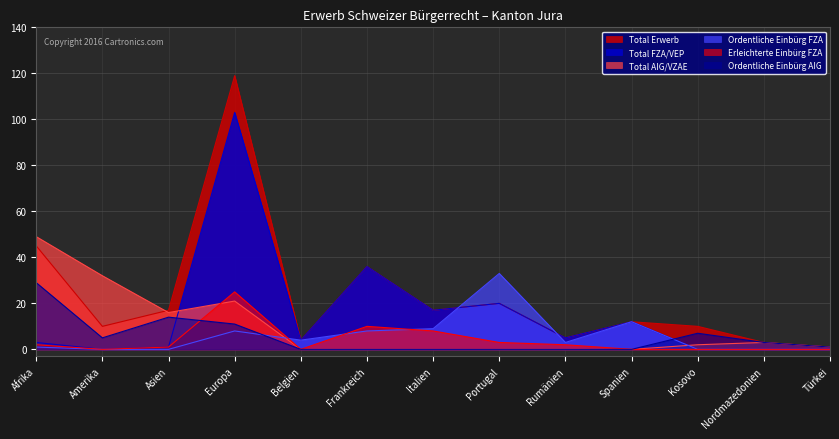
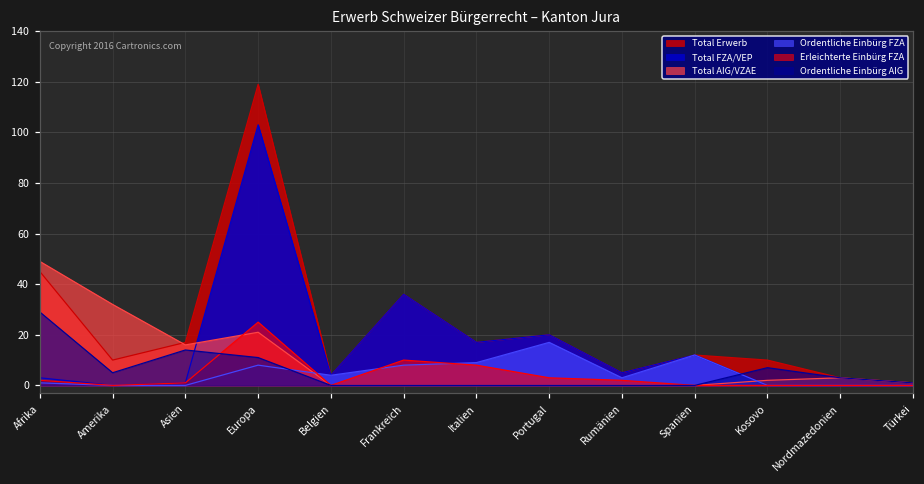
Ordentliche Einbürg FZA, Portugal: 33 -> 17
